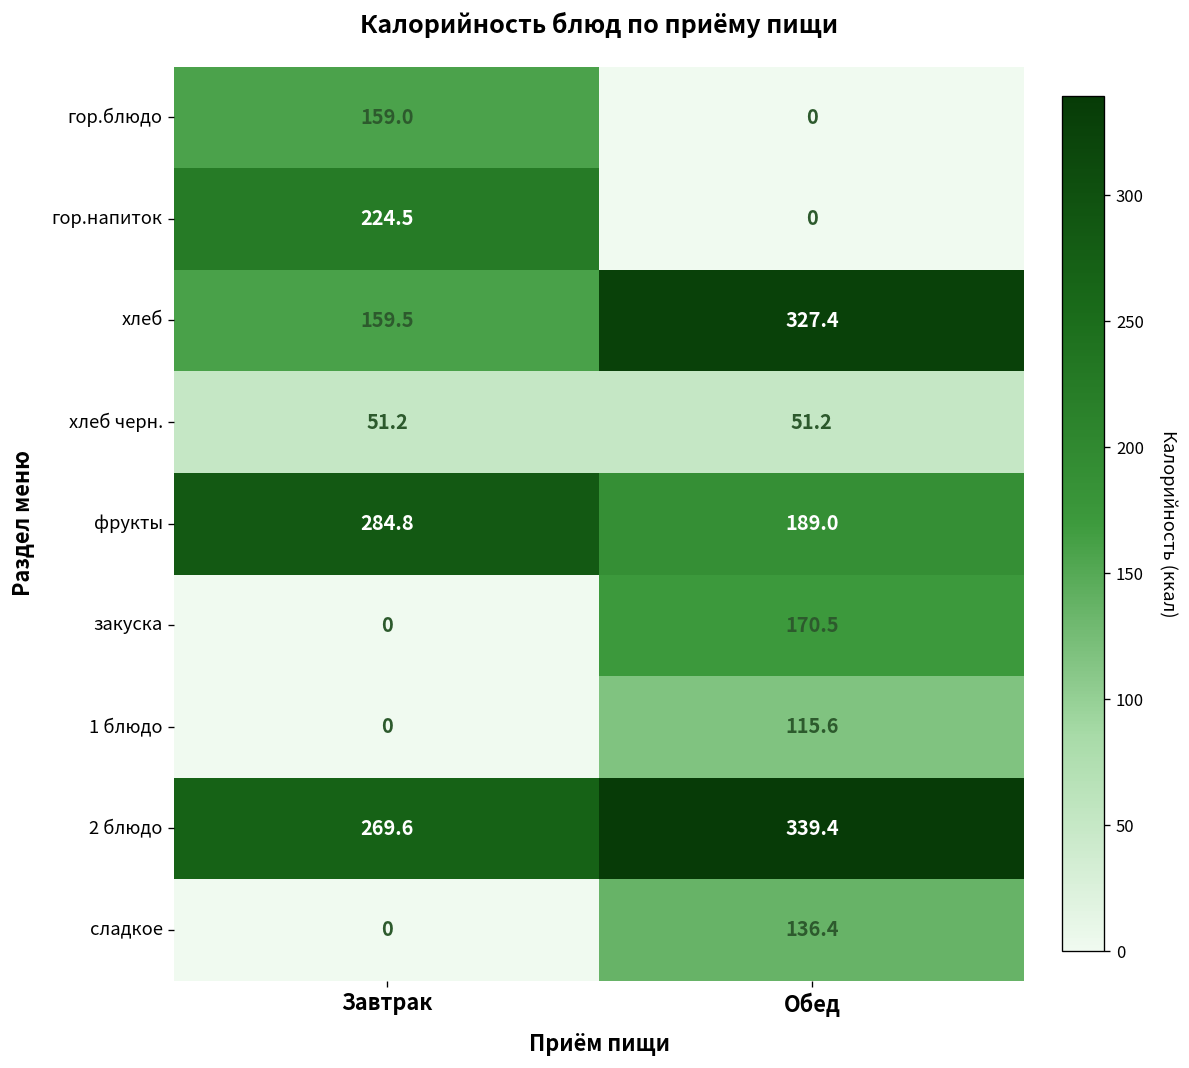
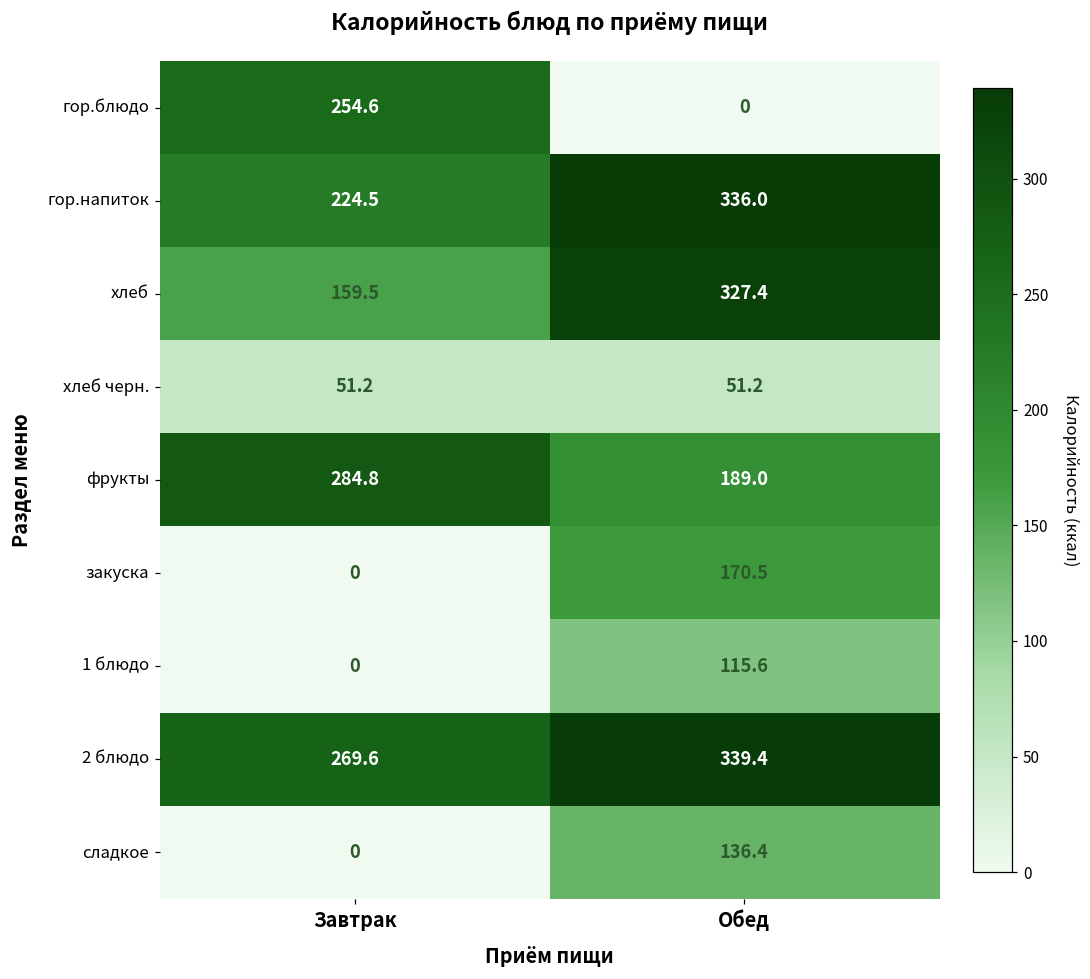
гор.блюдо, Завтрак: 159.0 -> 254.6
гор.напиток, Обед: 0 -> 336.0
